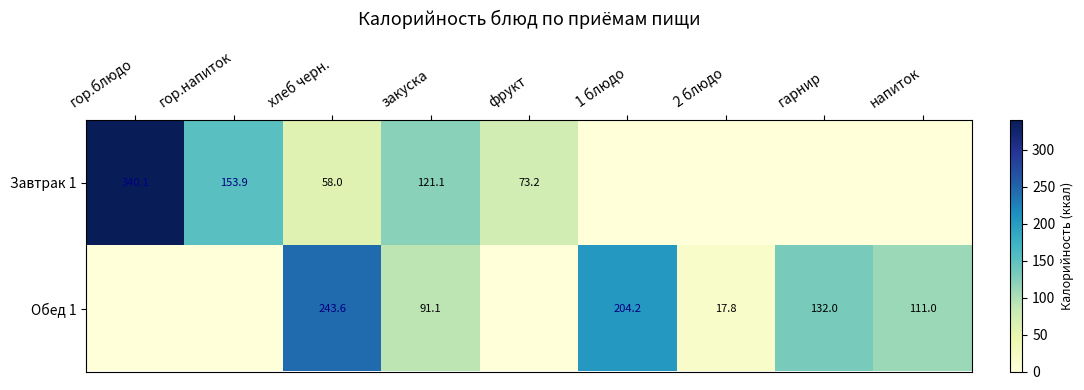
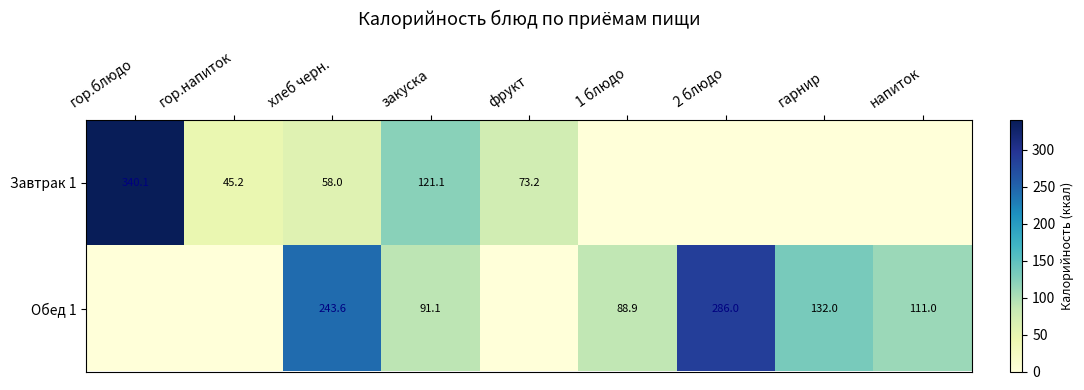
Завтрак 1, гор.напиток: 153.9 -> 45.2
Обед 1, 1 блюдо: 204.2 -> 88.9
Обед 1, 2 блюдо: 17.8 -> 286.0
